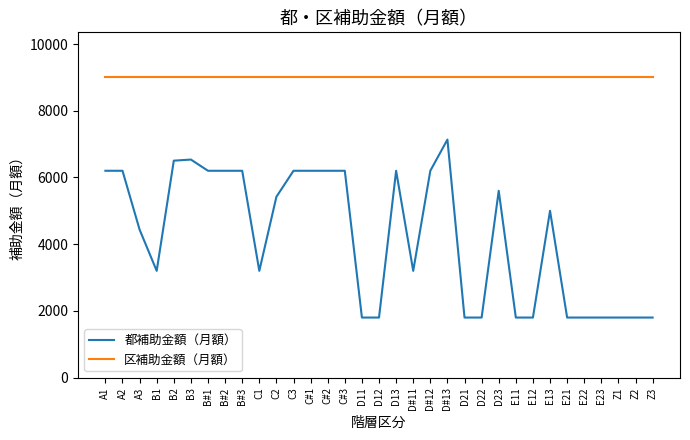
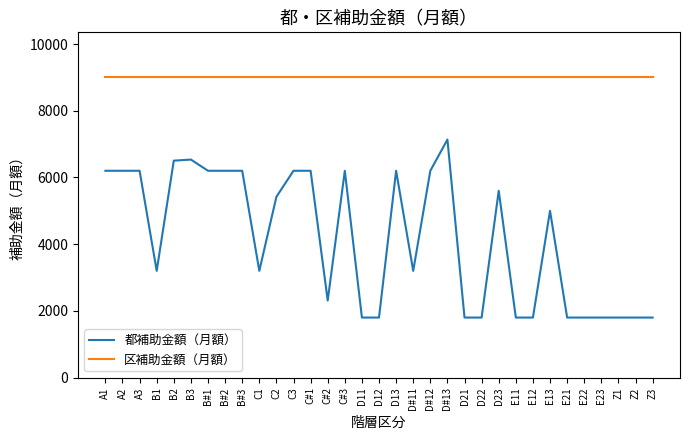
都補助金額（月額）, A3: 4400 -> 6200
都補助金額（月額）, C#2: 6200 -> 2300
